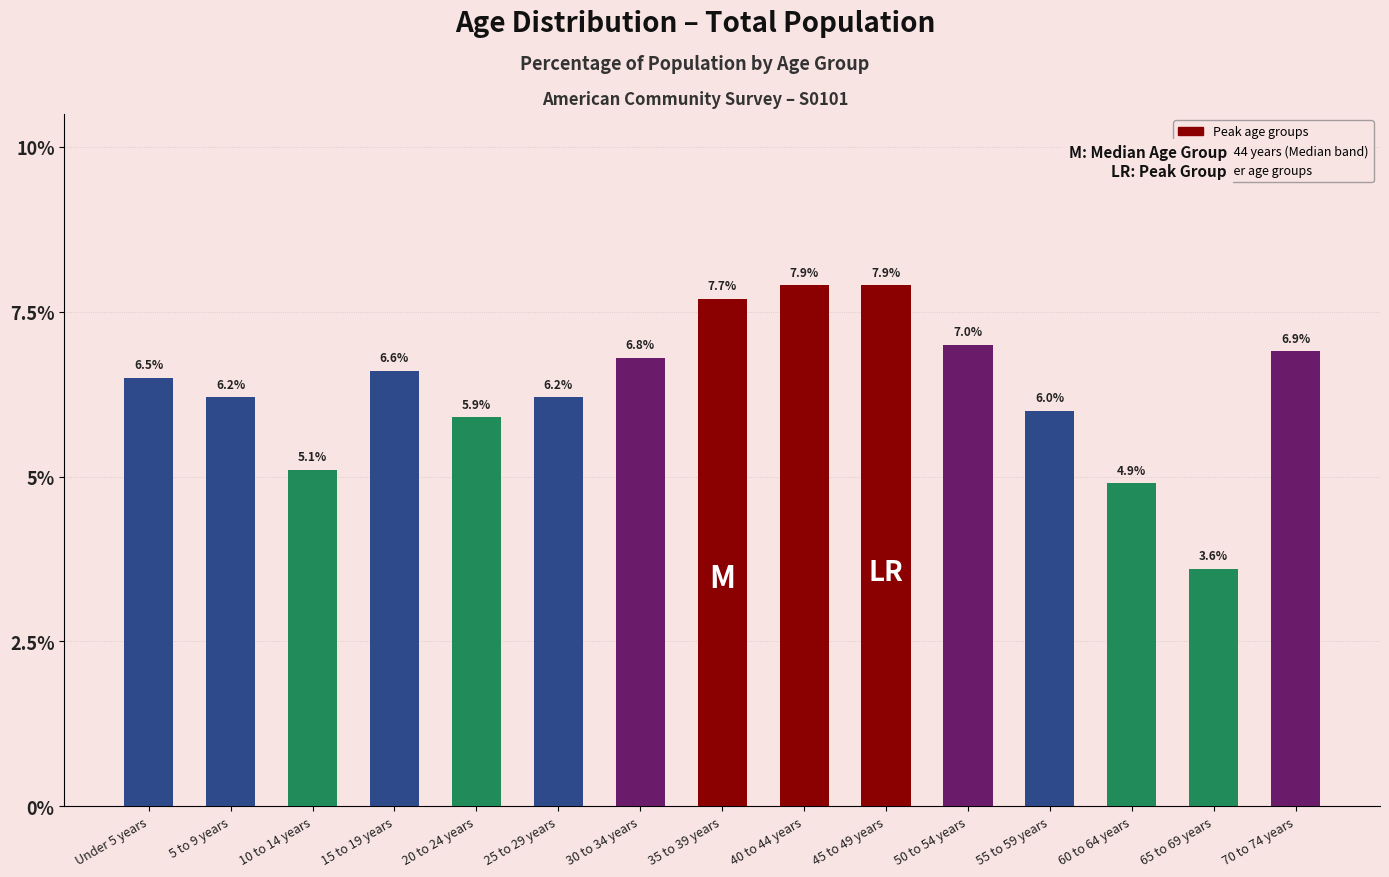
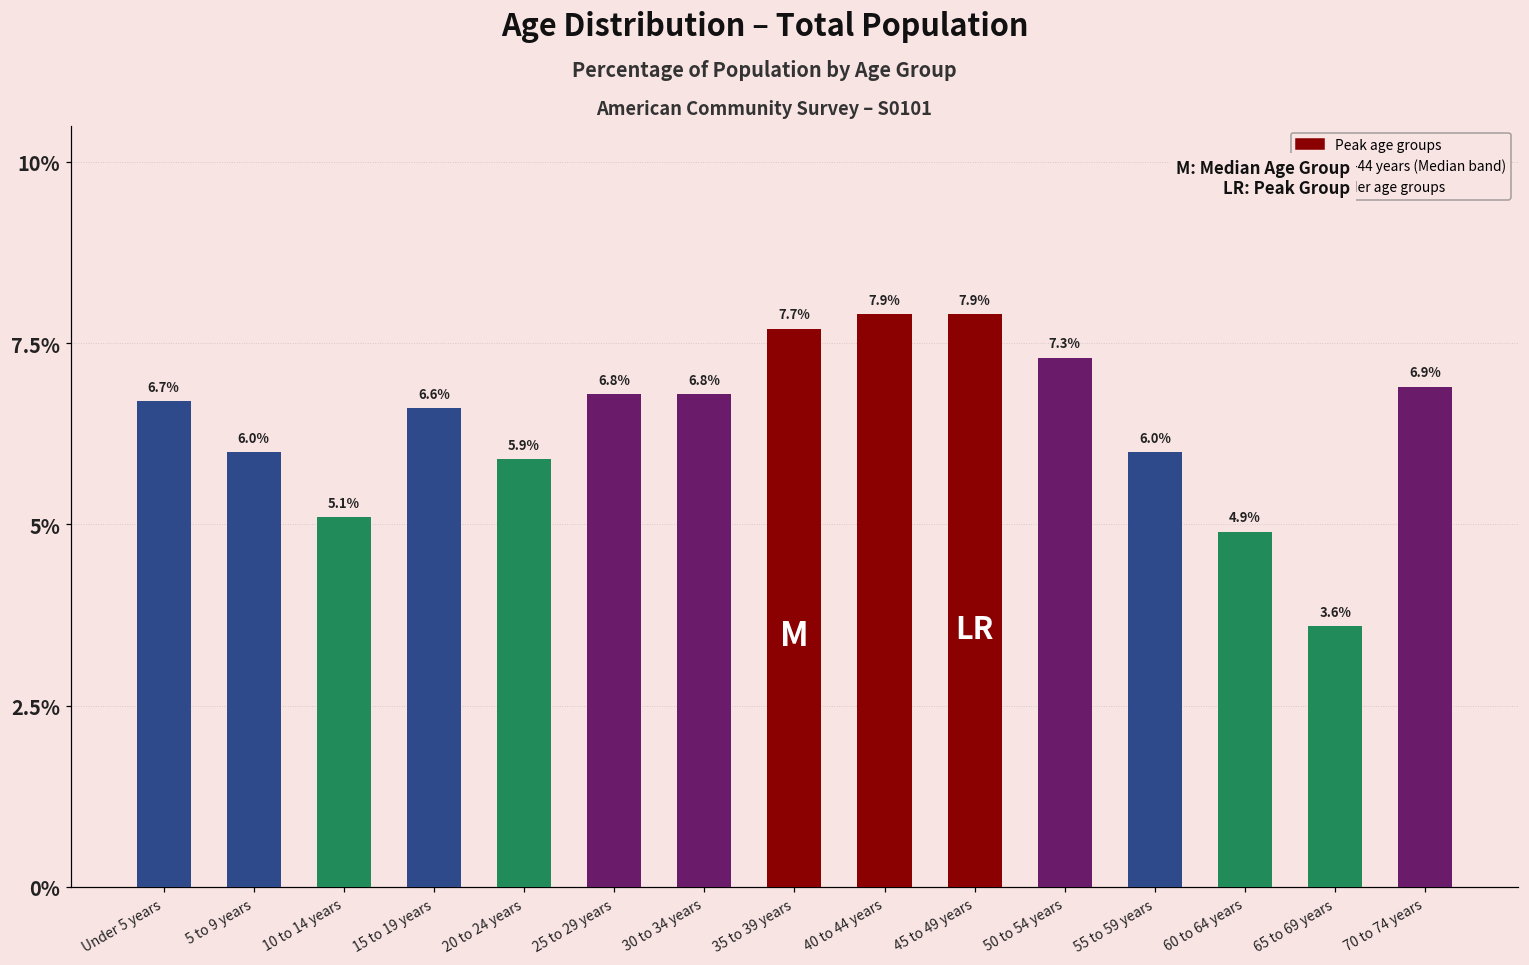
Under 5 years: 6.5% -> 6.7%
5 to 9 years: 6.2% -> 6.0%
25 to 29 years: 6.2% -> 6.8%
50 to 54 years: 7.0% -> 7.3%
